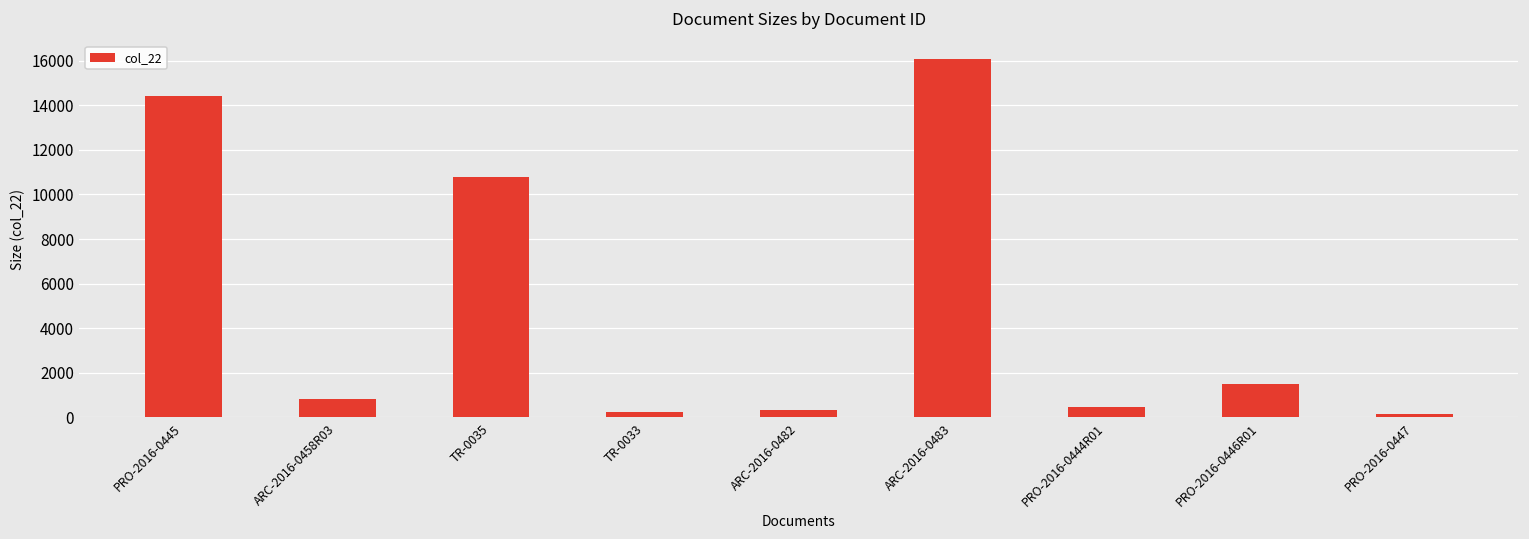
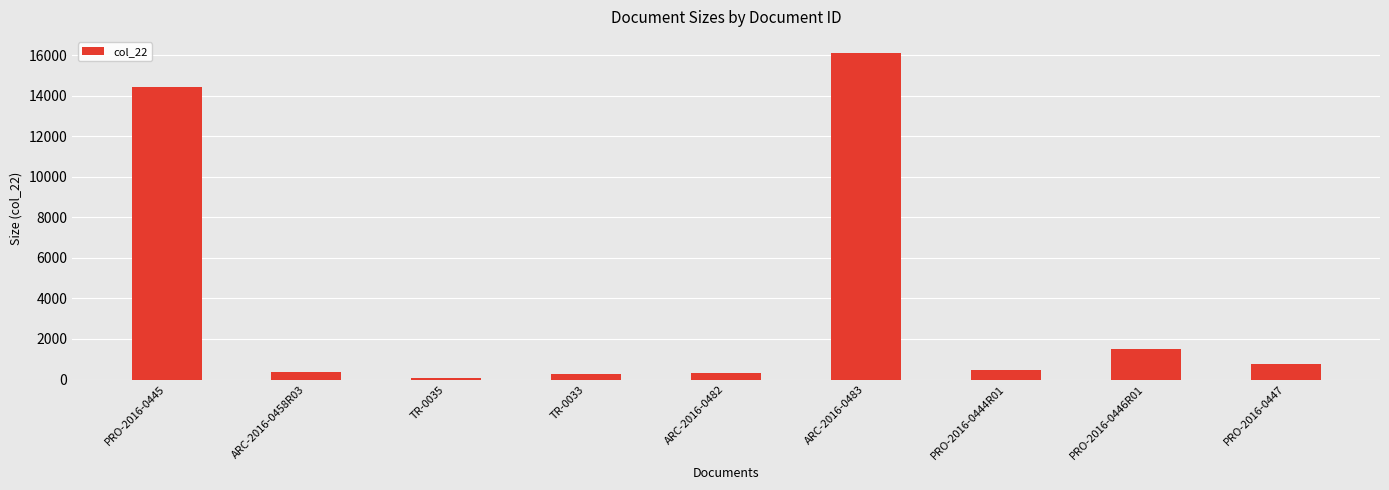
ARC-2016-0458R03: 800 -> 400
TR-0035: 10800 -> 100
PRO-2016-0447: 200 -> 800
